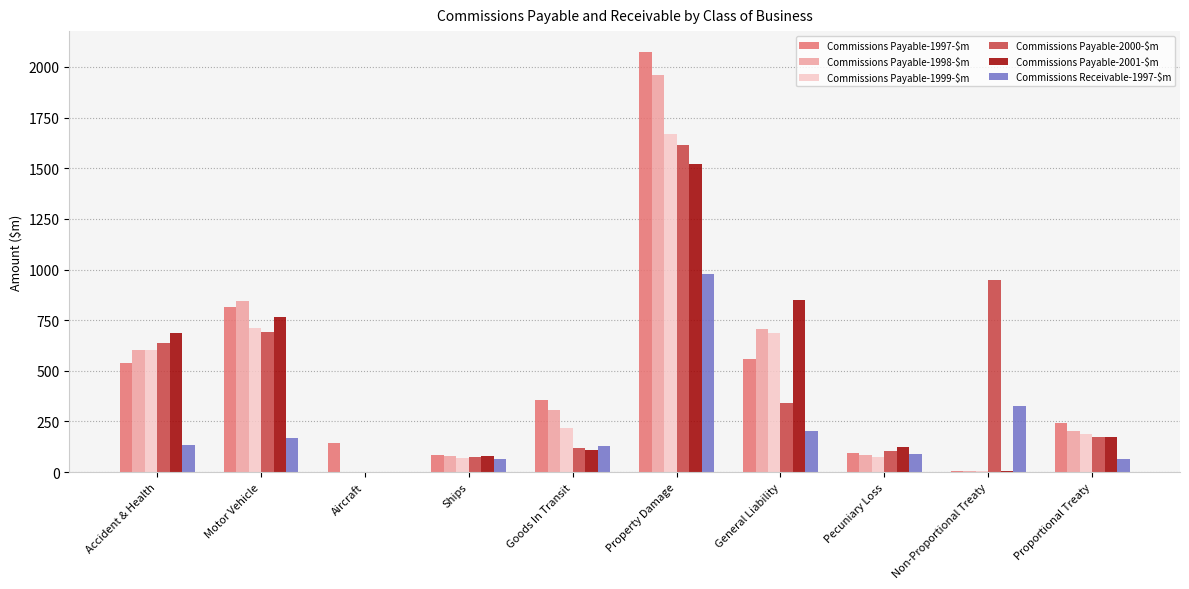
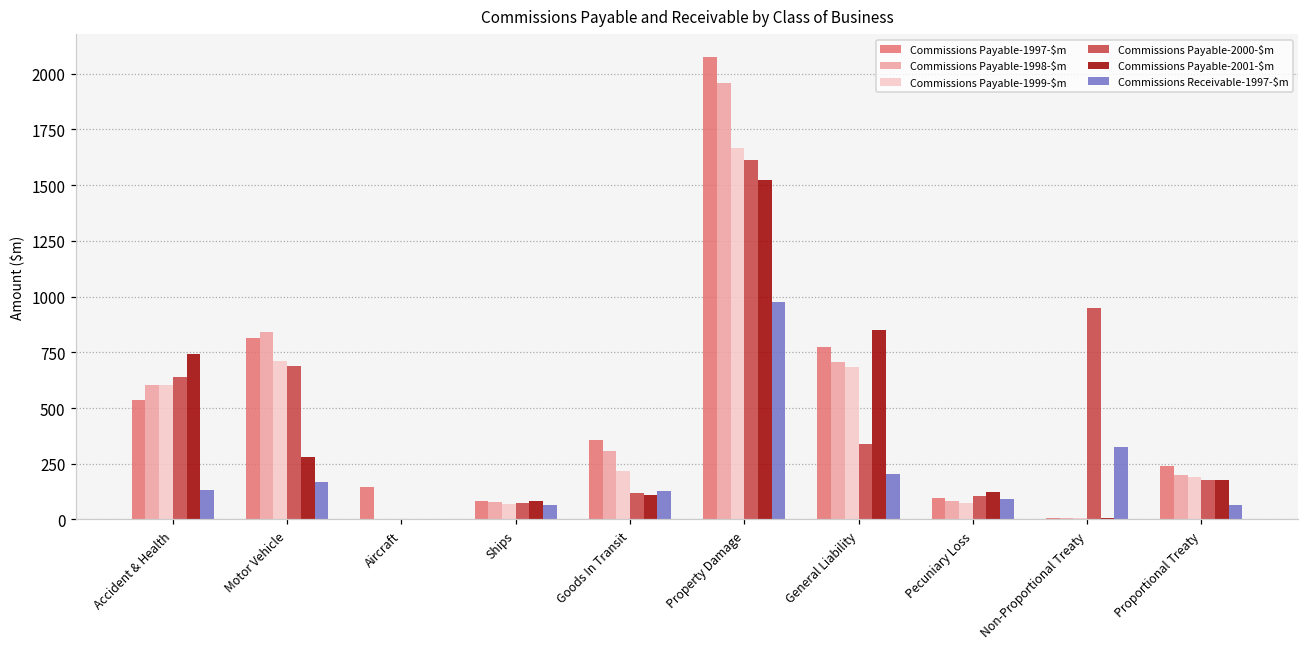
Commissions Payable-2001-$m, Accident & Health: 690 -> 740
Commissions Payable-2001-$m, Motor Vehicle: 760 -> 280
Commissions Payable-1997-$m, General Liability: 560 -> 770
